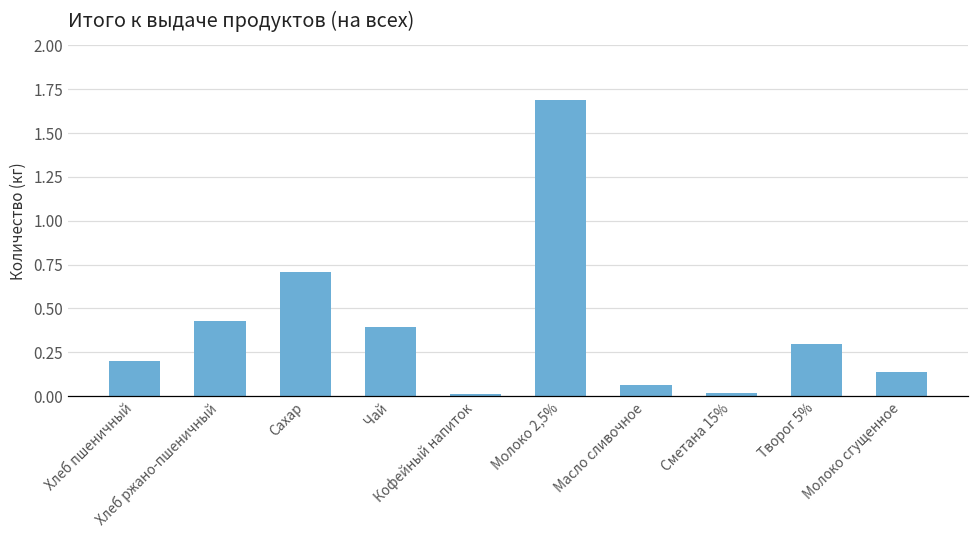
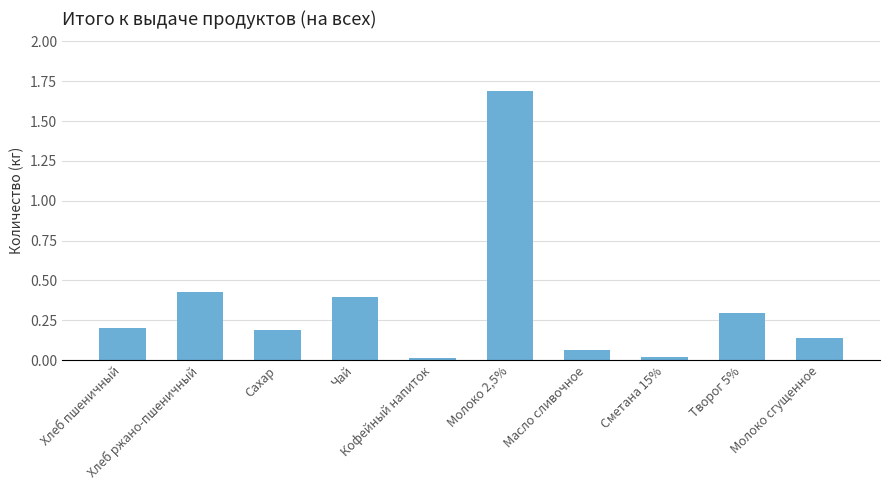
Сахар: 0.71 -> 0.19
